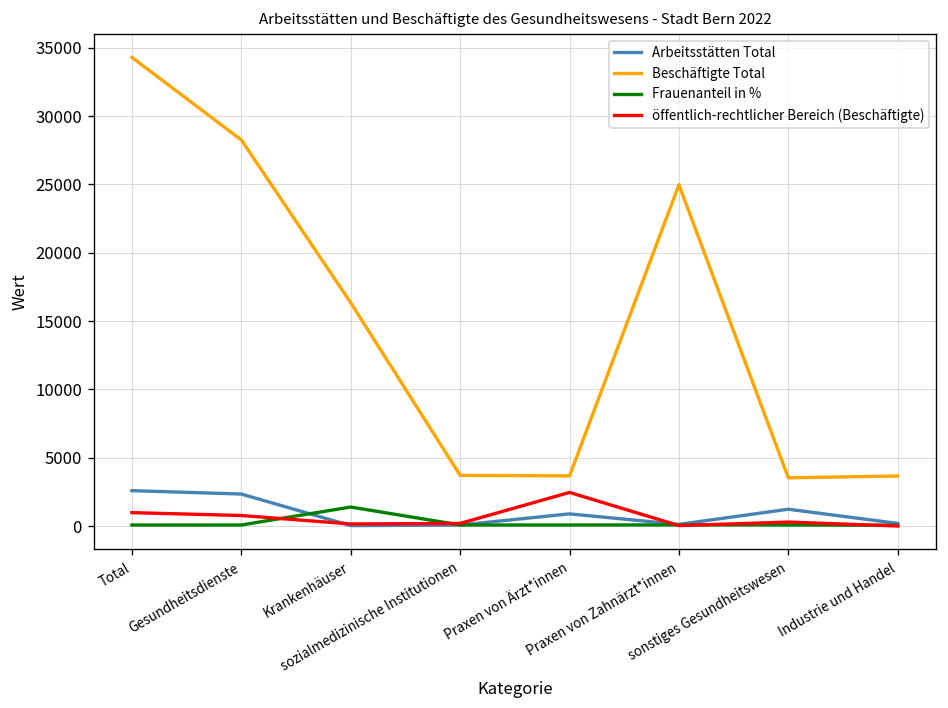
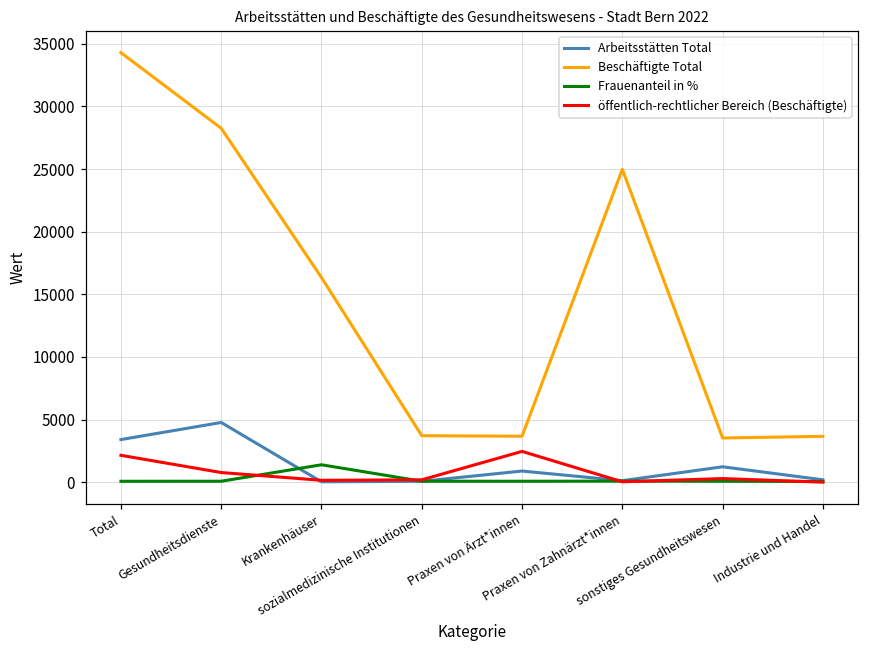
Arbeitsstätten Total, Total: 2600 -> 3400
öffentlich-rechtlicher Bereich (Beschäftigte), Total: 1000 -> 2100
Arbeitsstätten Total, Gesundheitsdienste: 2300 -> 4800
